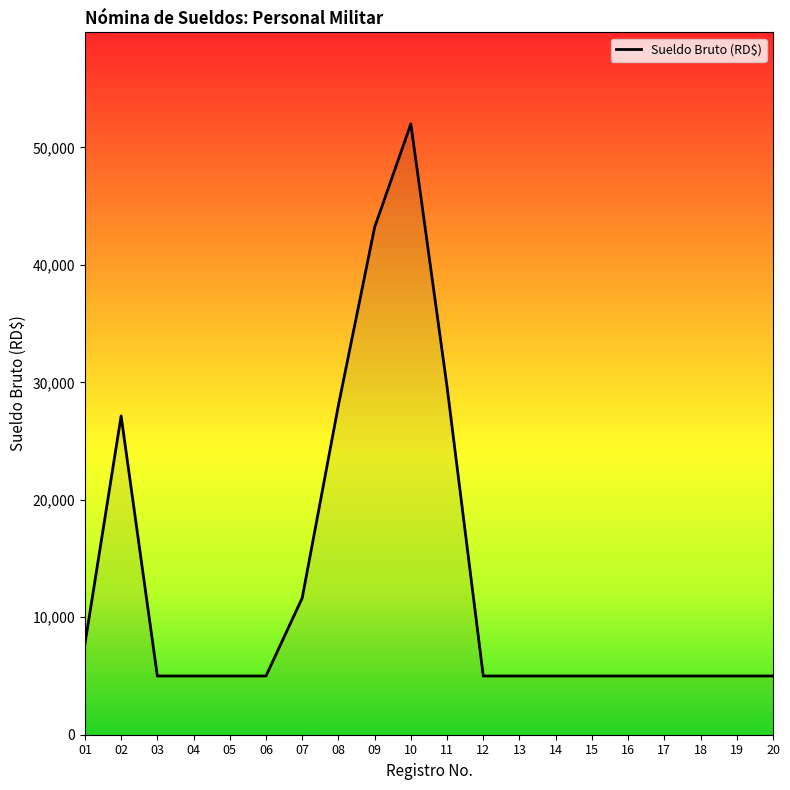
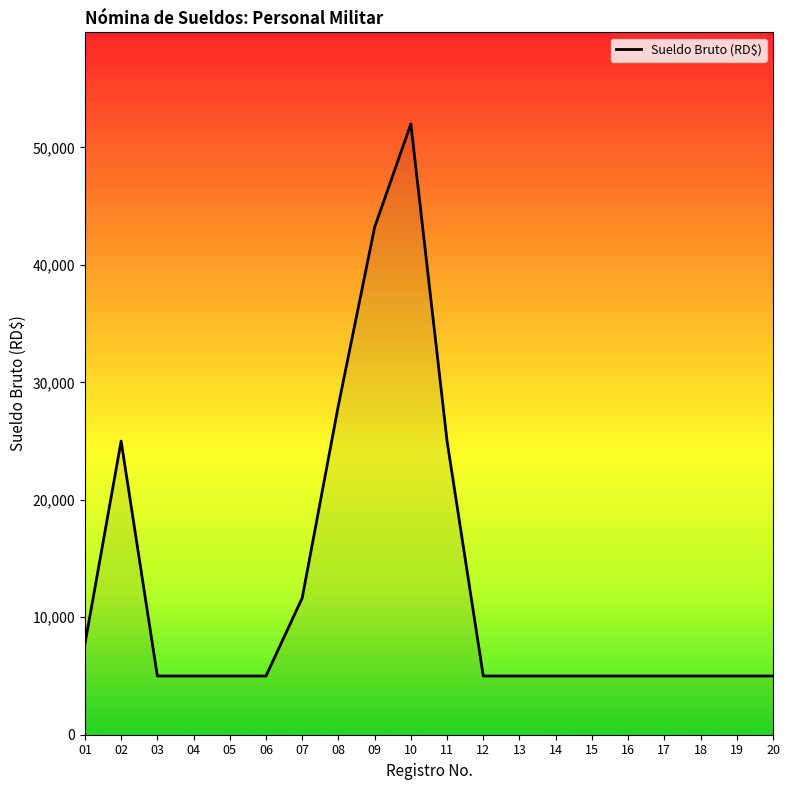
02: 27,100 -> 25,000
11: 29,600 -> 25,000
